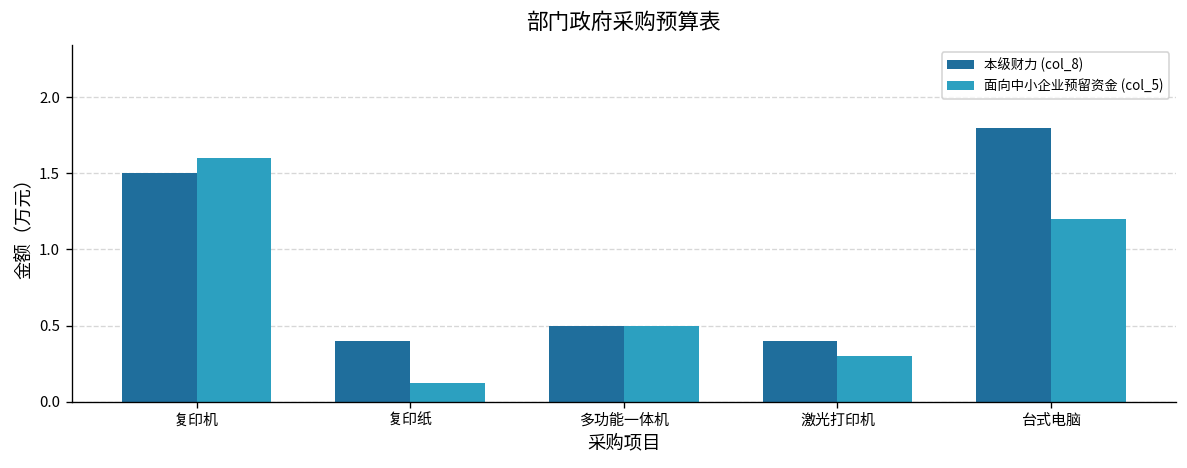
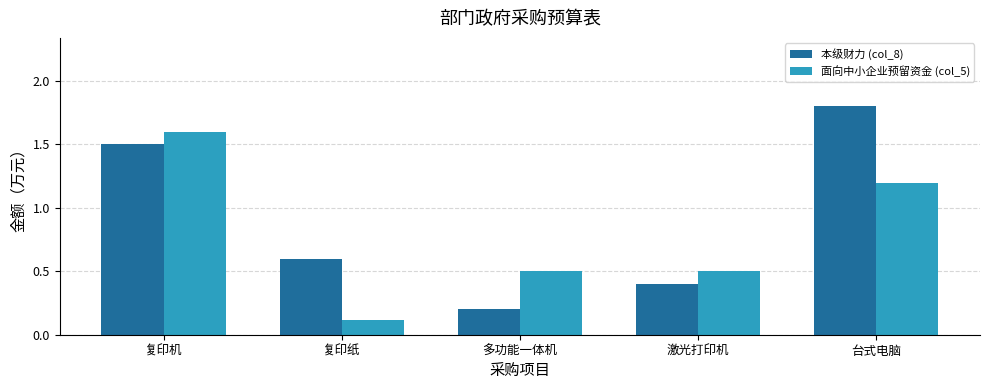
本级财力 (col_8), 复印纸: 0.4 -> 0.6
本级财力 (col_8), 多功能一体机: 0.5 -> 0.2
面向中小企业预留资金 (col_5), 激光打印机: 0.3 -> 0.5
